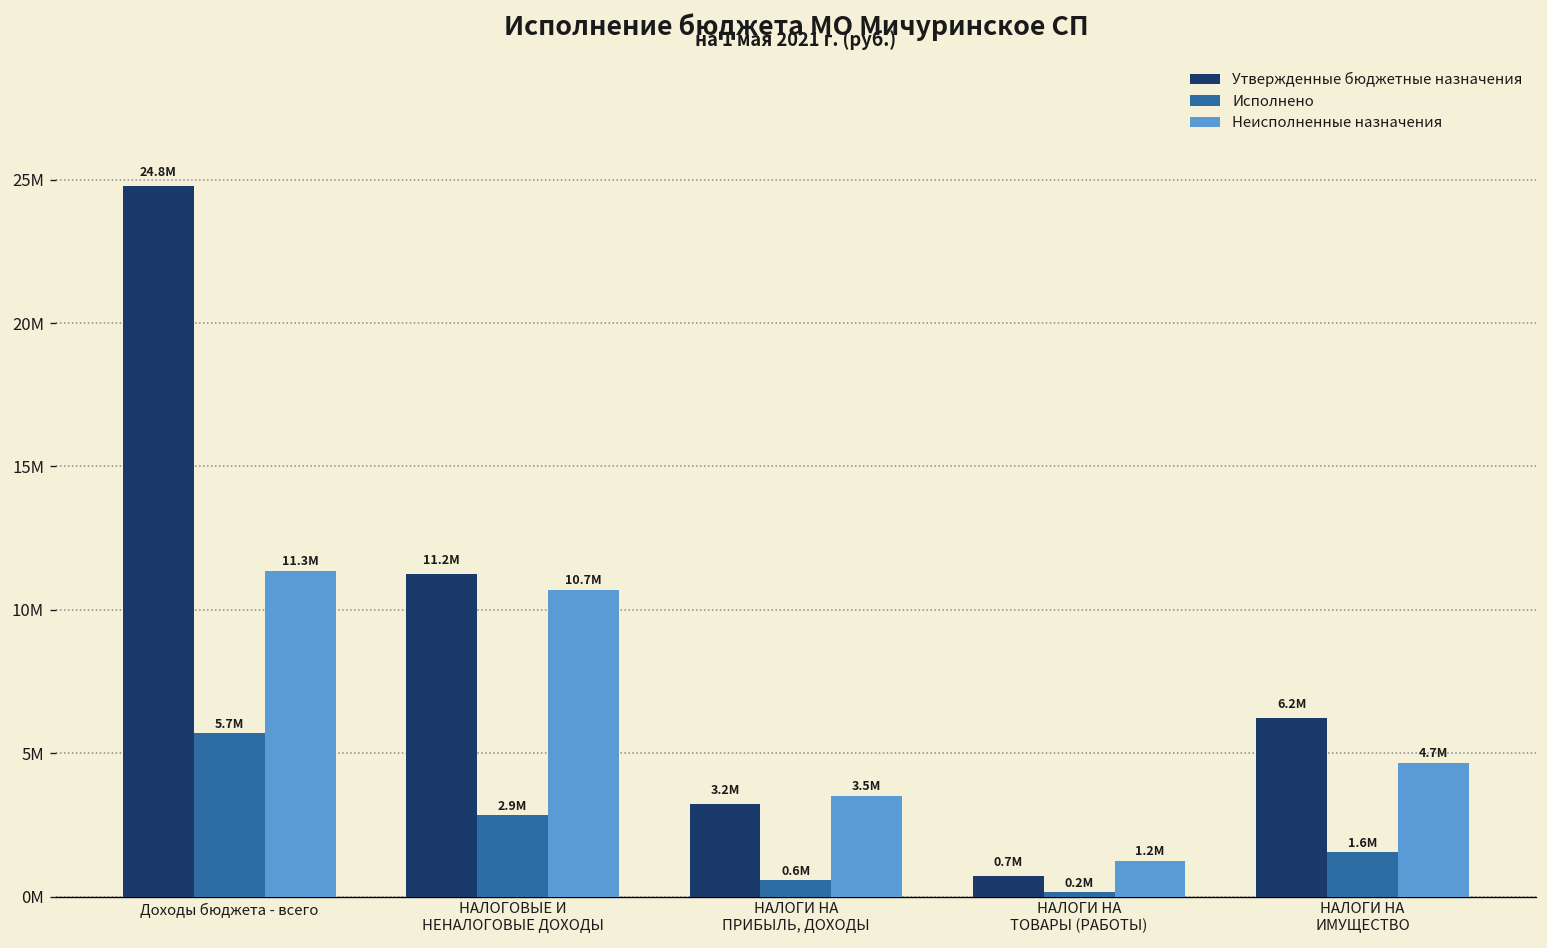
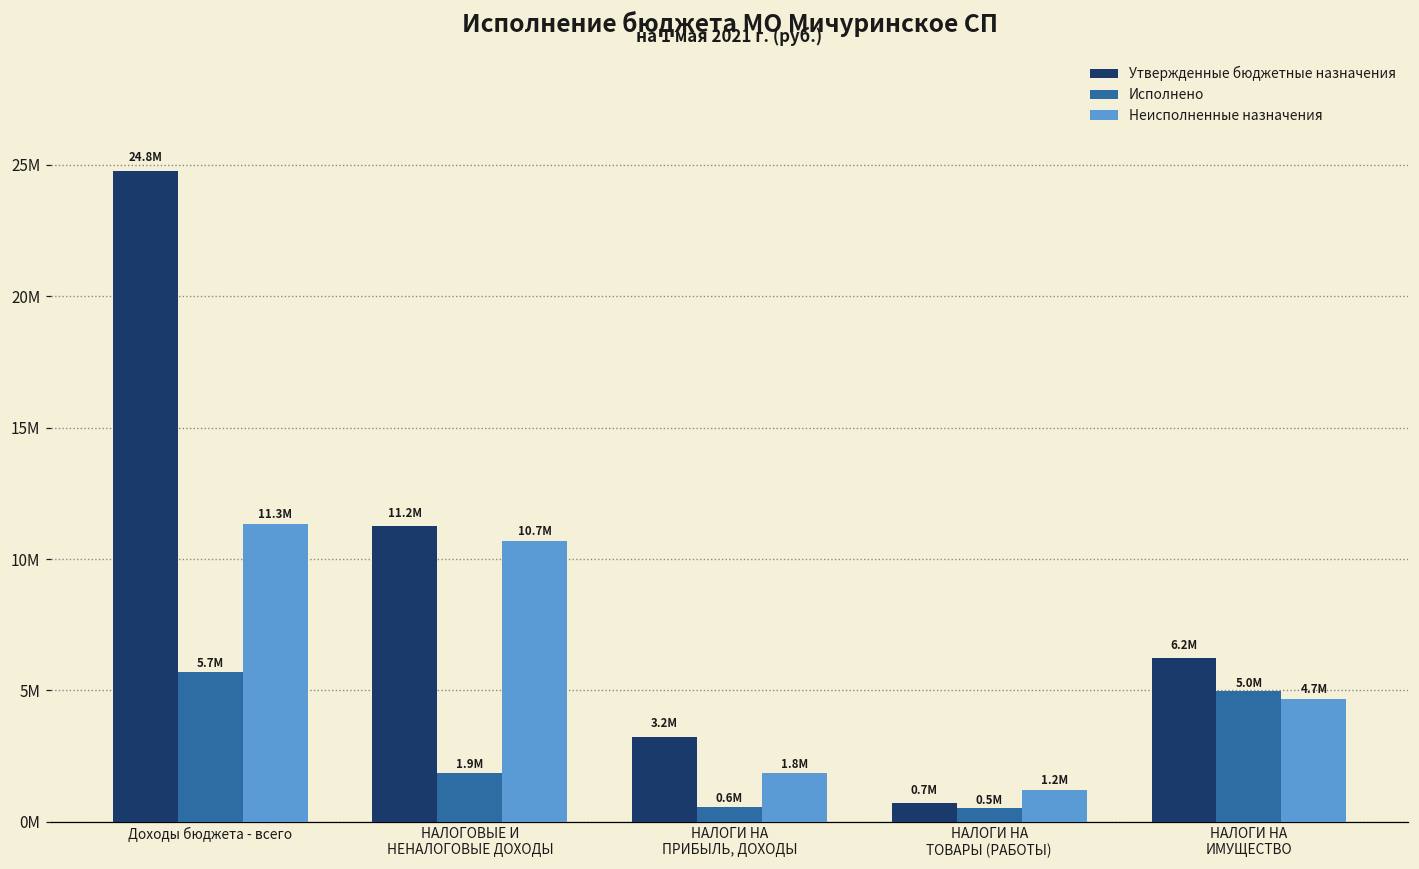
Исполнено, НАЛОГОВЫЕ И НЕНАЛОГОВЫЕ ДОХОДЫ: 2.9M -> 1.9M
Неисполненные назначения, НАЛОГИ НА ПРИБЫЛЬ, ДОХОДЫ: 3.5M -> 1.8M
Исполнено, НАЛОГИ НА ТОВАРЫ (РАБОТЫ): 0.2M -> 0.5M
Исполнено, НАЛОГИ НА ИМУЩЕСТВО: 1.6M -> 5.0M
